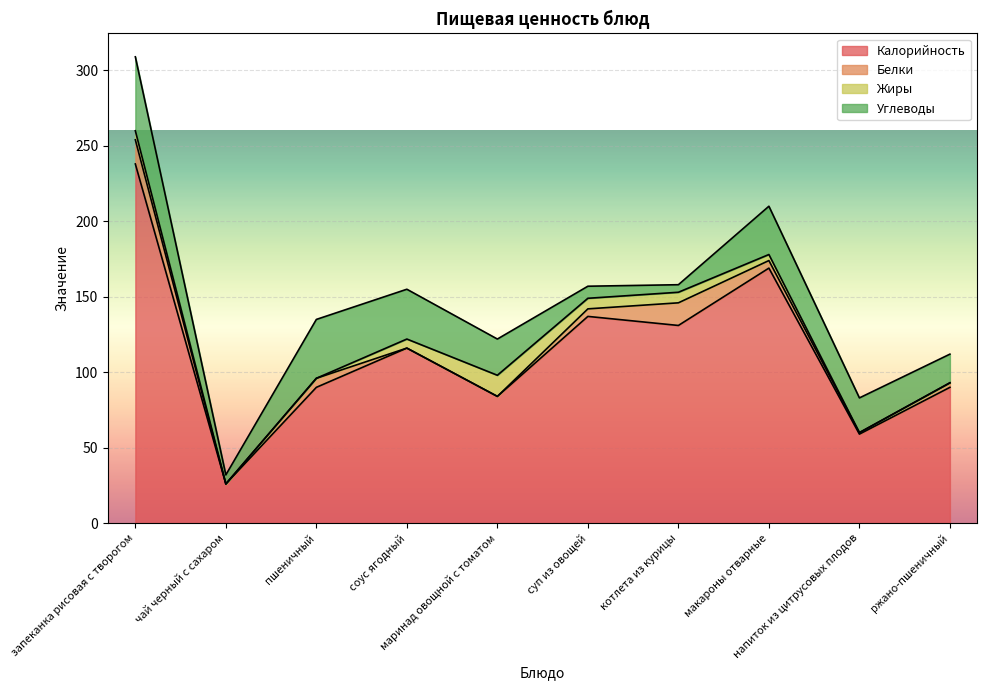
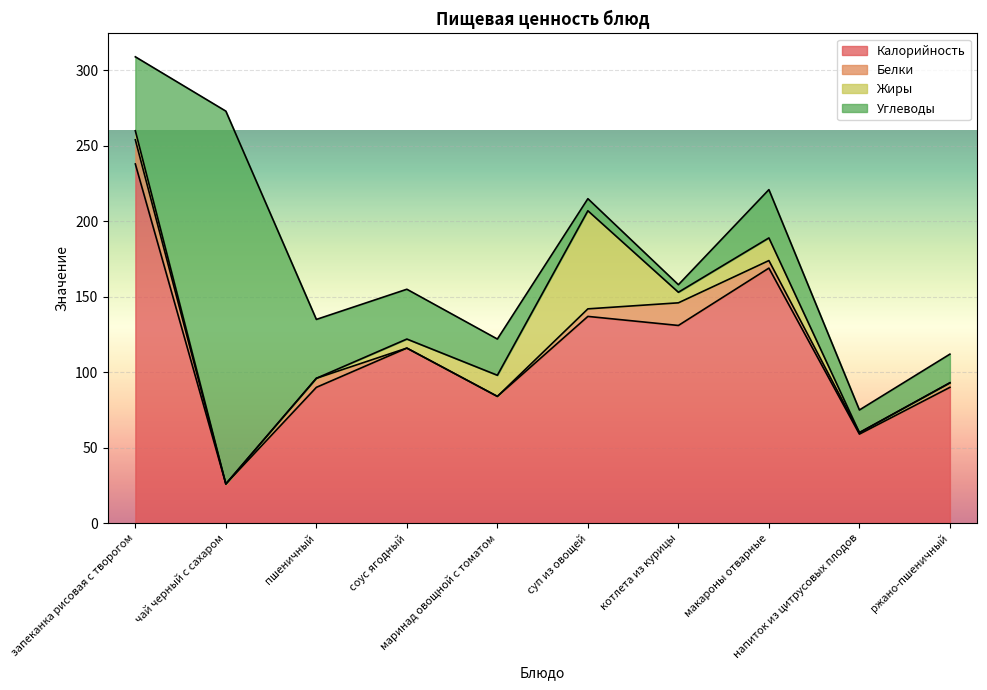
Углеводы, чай черный с сахаром: 6 -> 247
Жиры, суп из овощей: 7 -> 65
Жиры, макароны отварные: 4 -> 15
Углеводы, напиток из цитрусовых плодов: 23 -> 15
